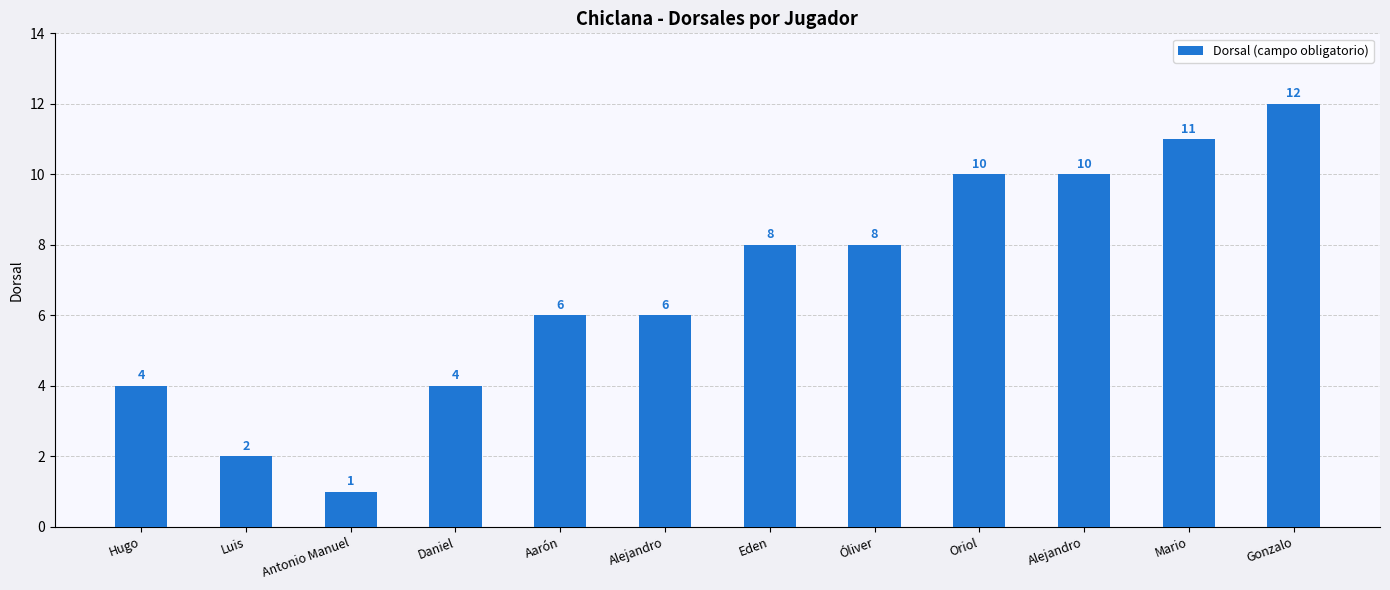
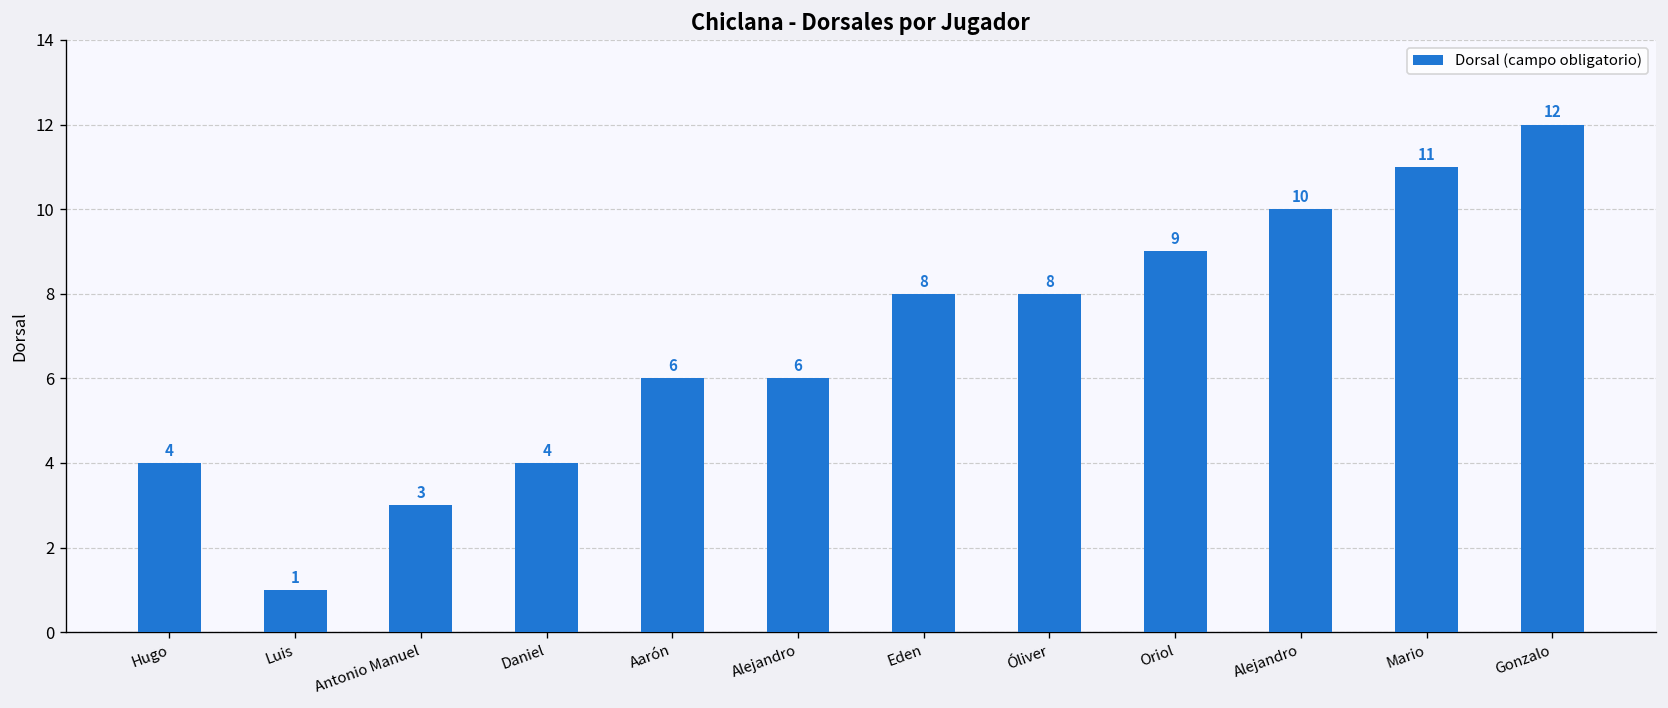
Luis: 2 -> 1
Antonio Manuel: 1 -> 3
Oriol: 10 -> 9
